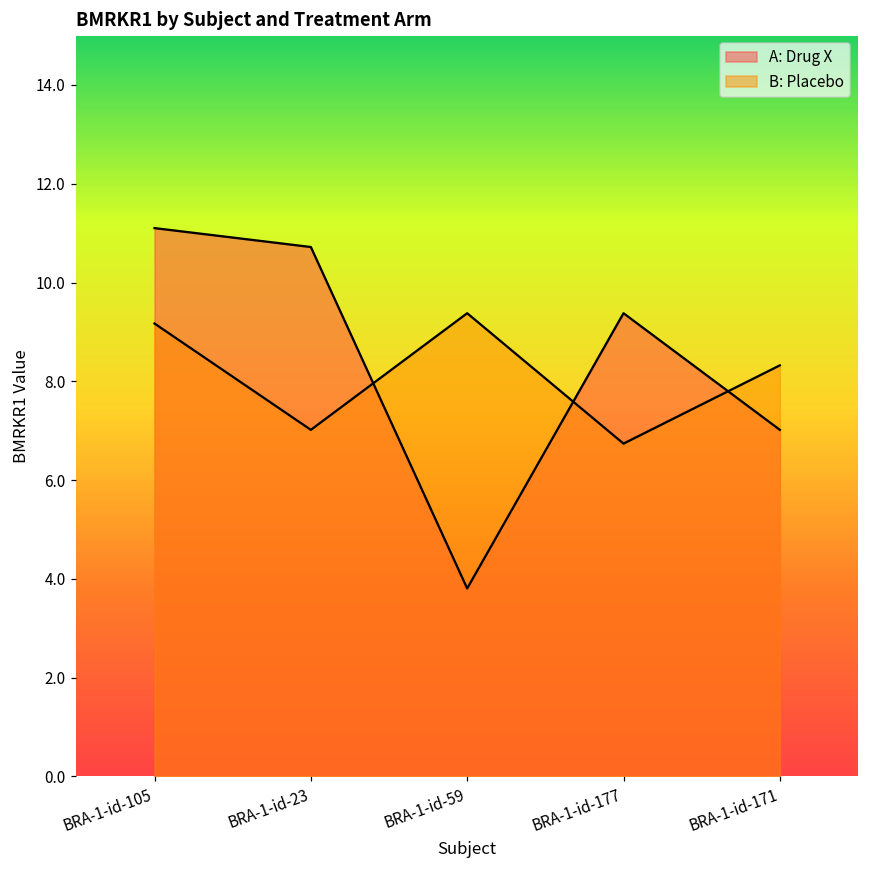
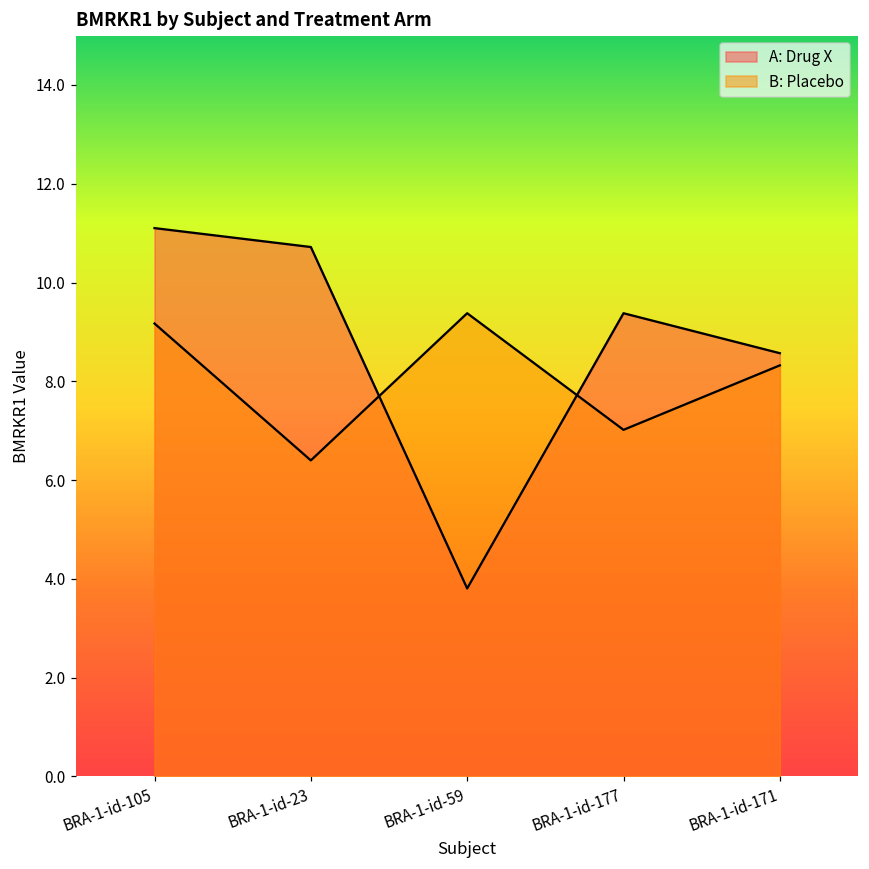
B: Placebo, BRA-1-id-23: 7.0 -> 6.4
B: Placebo, BRA-1-id-177: 6.7 -> 7.0
A: Drug X, BRA-1-id-171: 7.0 -> 8.6
